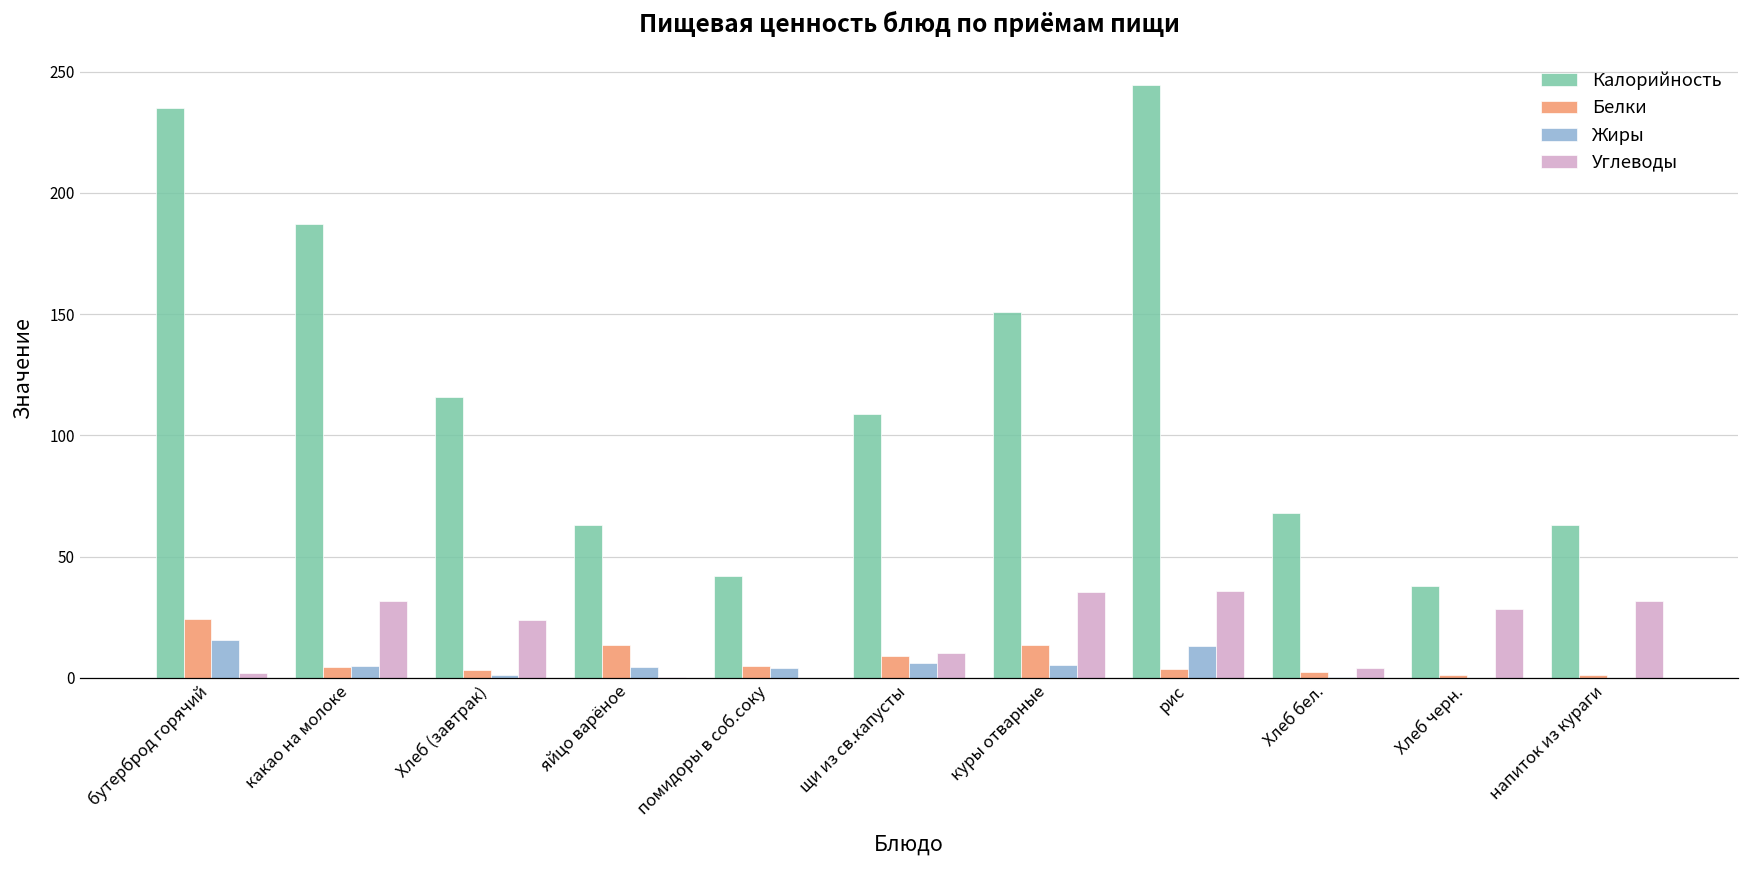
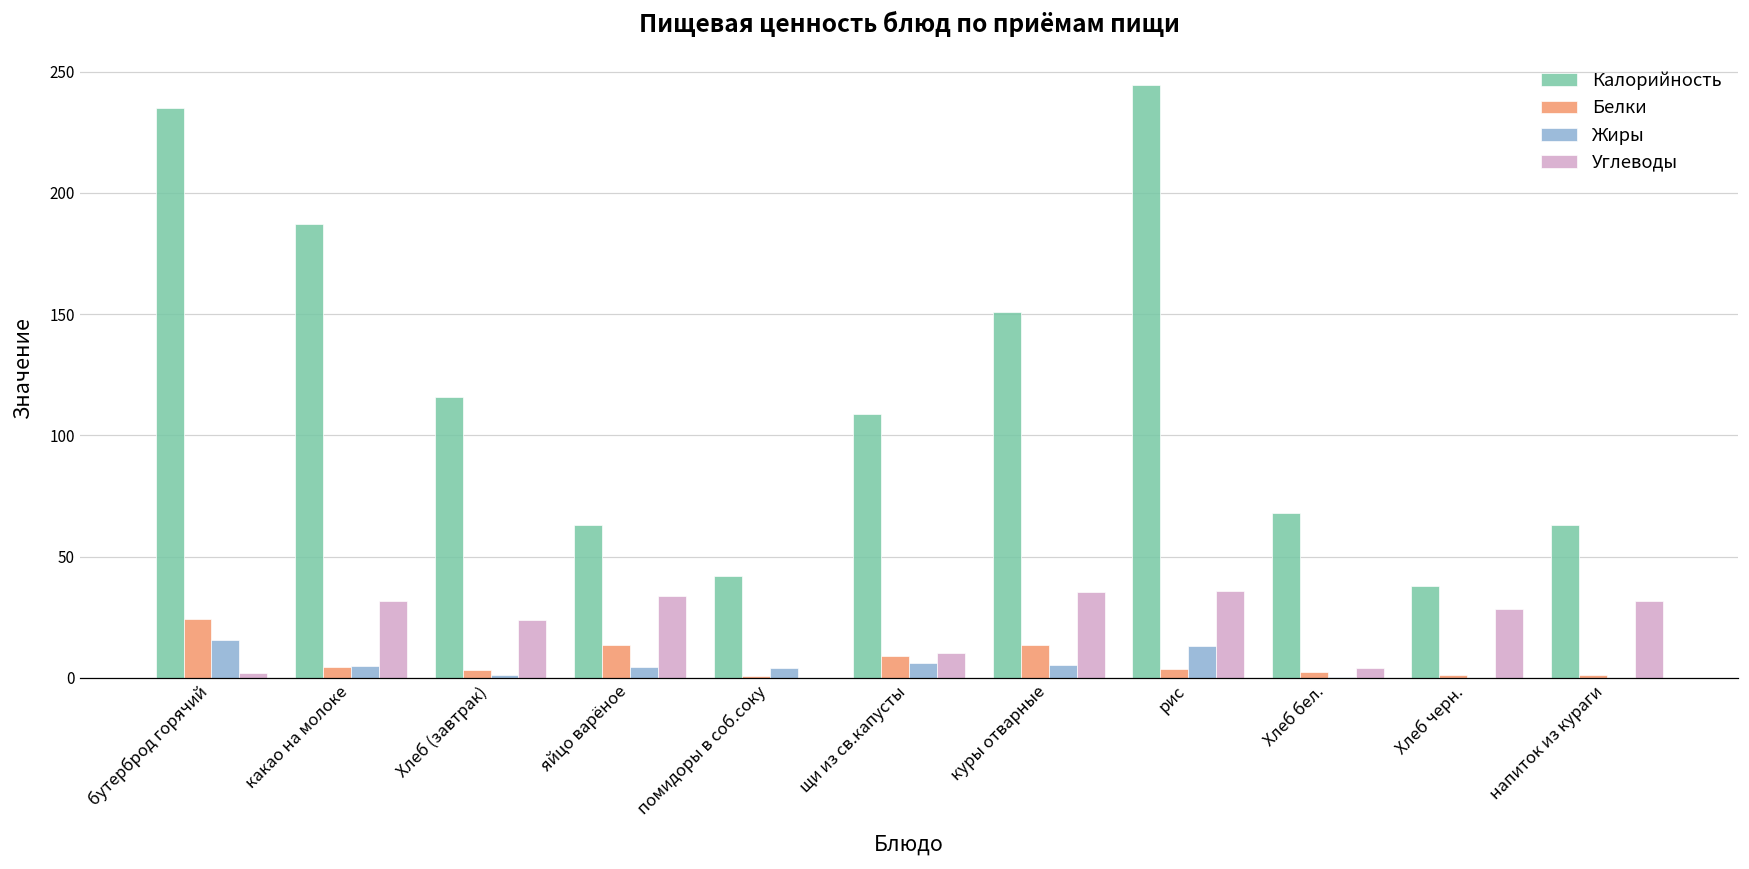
Углеводы, яйцо варёное: 0 -> 34
Белки, помидоры в соб.соку: 5 -> 1
